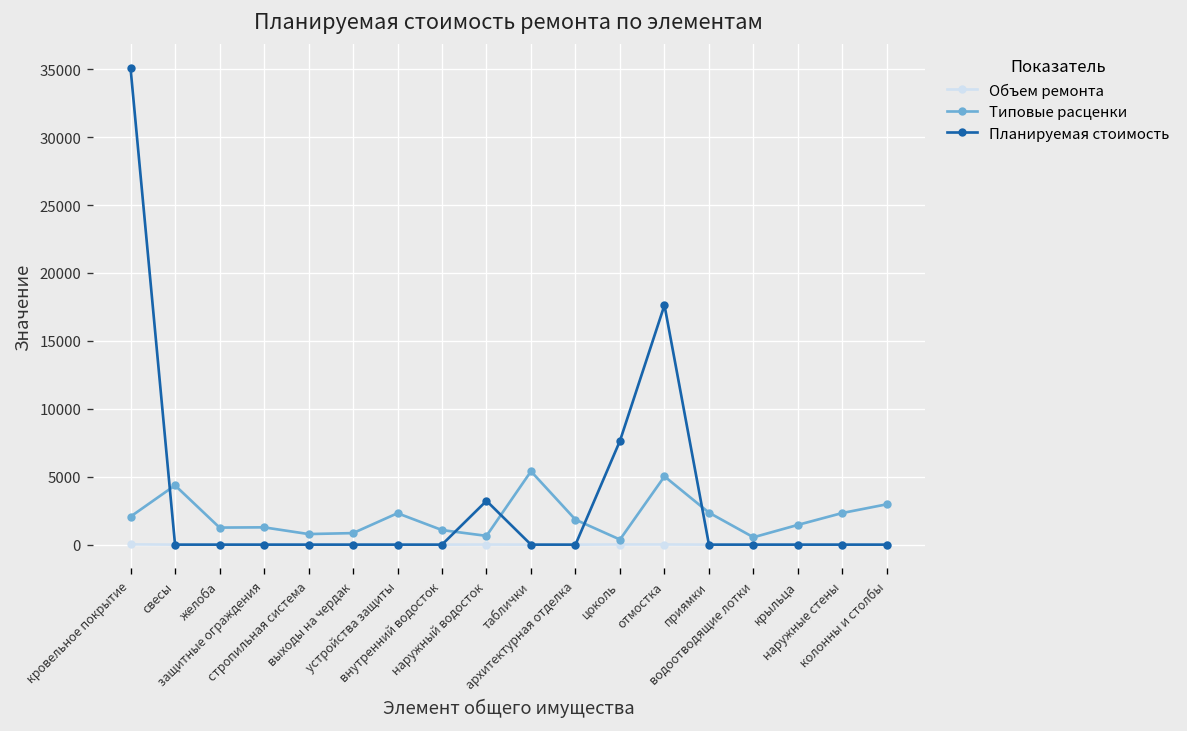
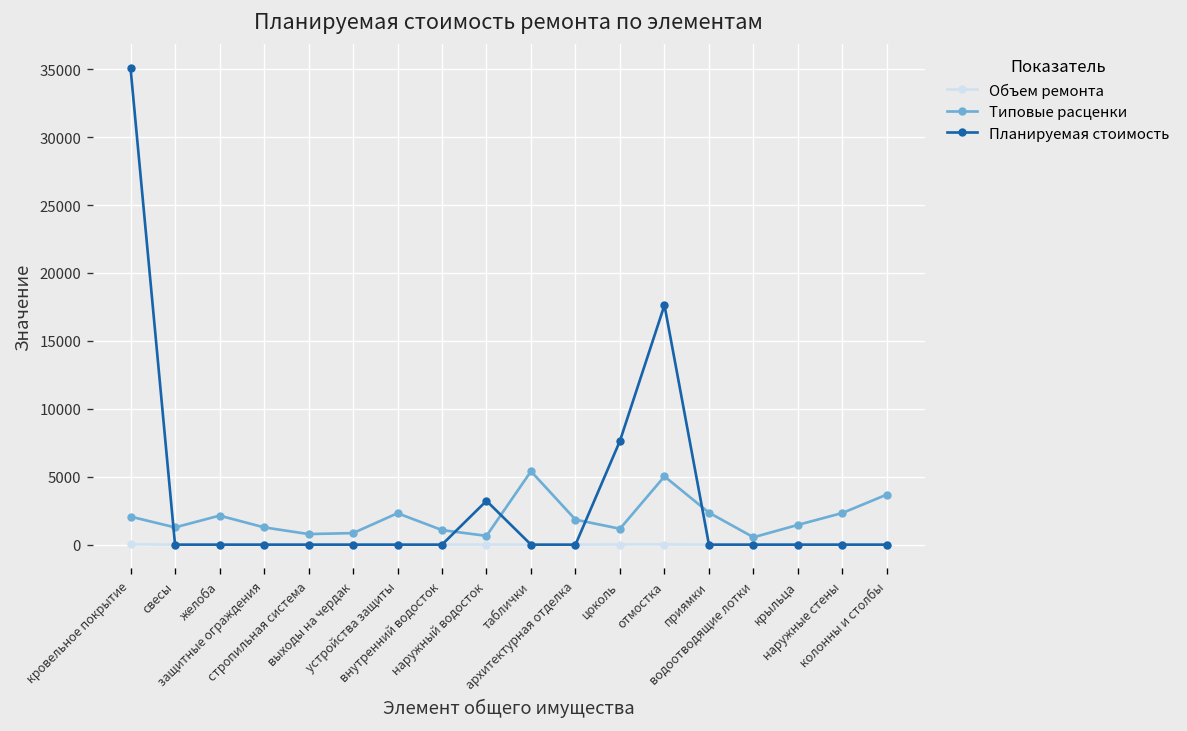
Типовые расценки, свесы: 4400 -> 1300
Типовые расценки, желоба: 1300 -> 2100
Типовые расценки, цоколь: 400 -> 1200
Типовые расценки, колонны и столбы: 3000 -> 3700
